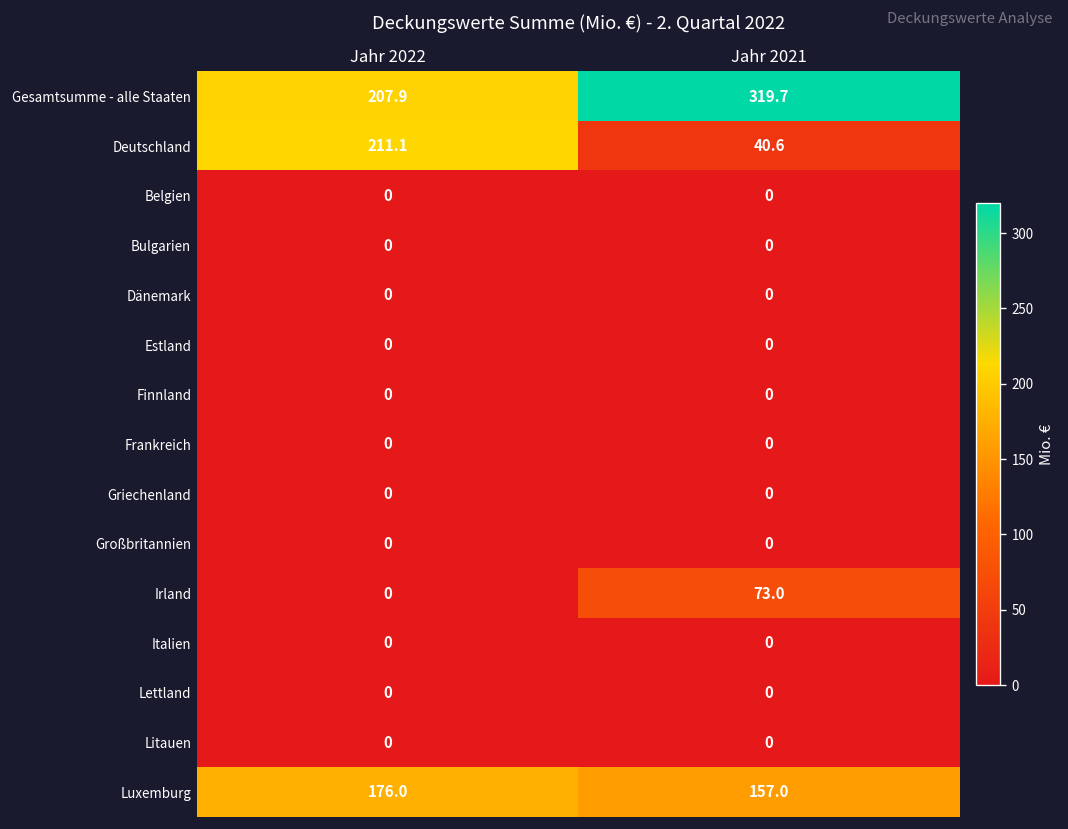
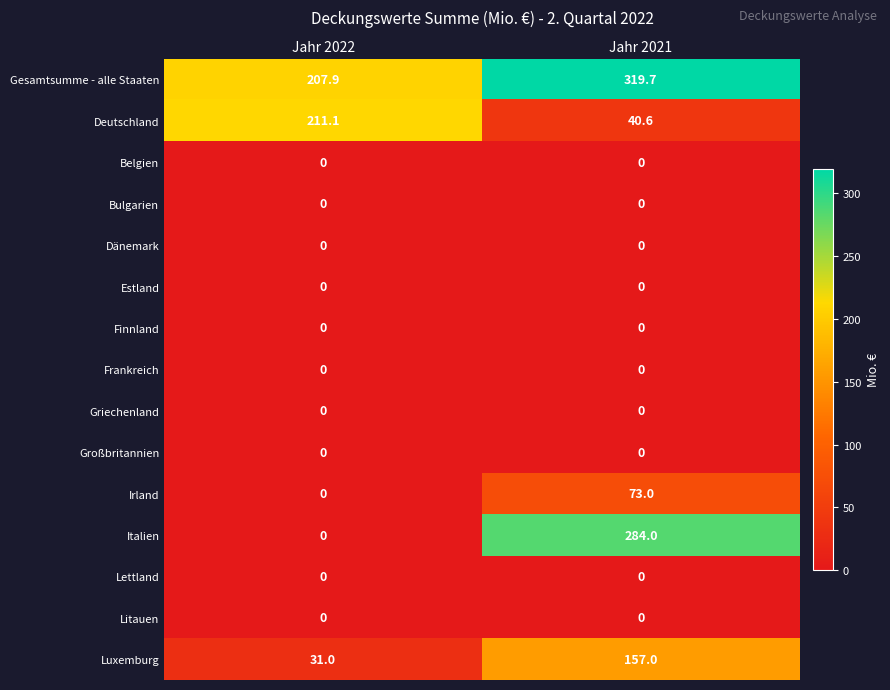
Italien, Jahr 2021: 0 -> 284.0
Luxemburg, Jahr 2022: 176.0 -> 31.0
